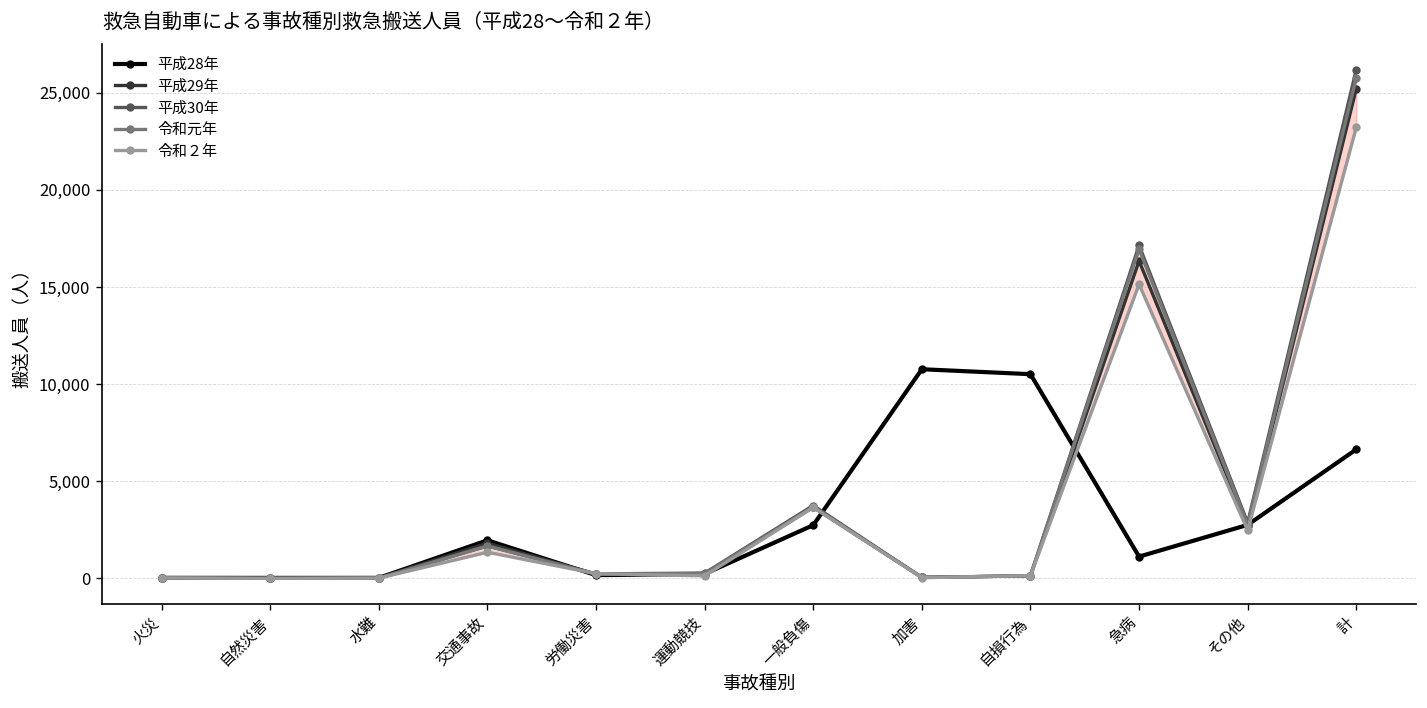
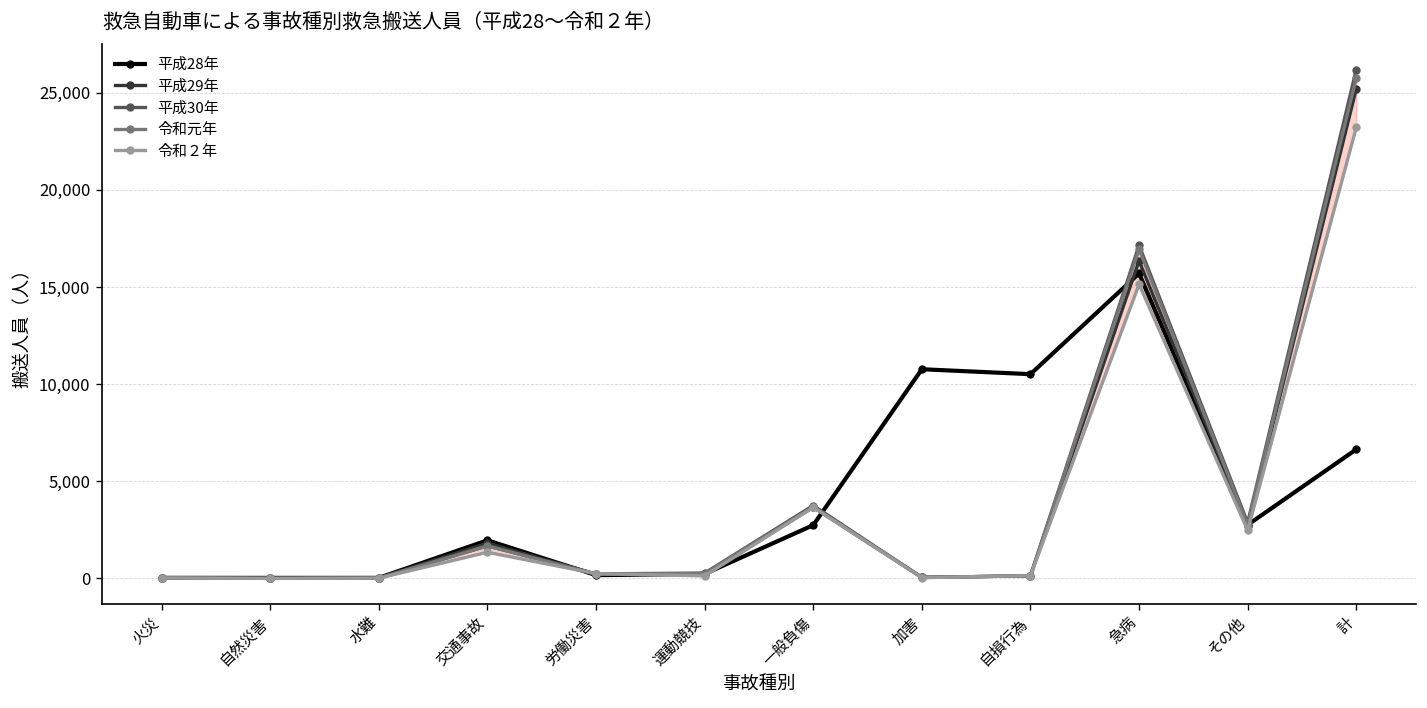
平成28年, 急病: 1,100 -> 15,700
